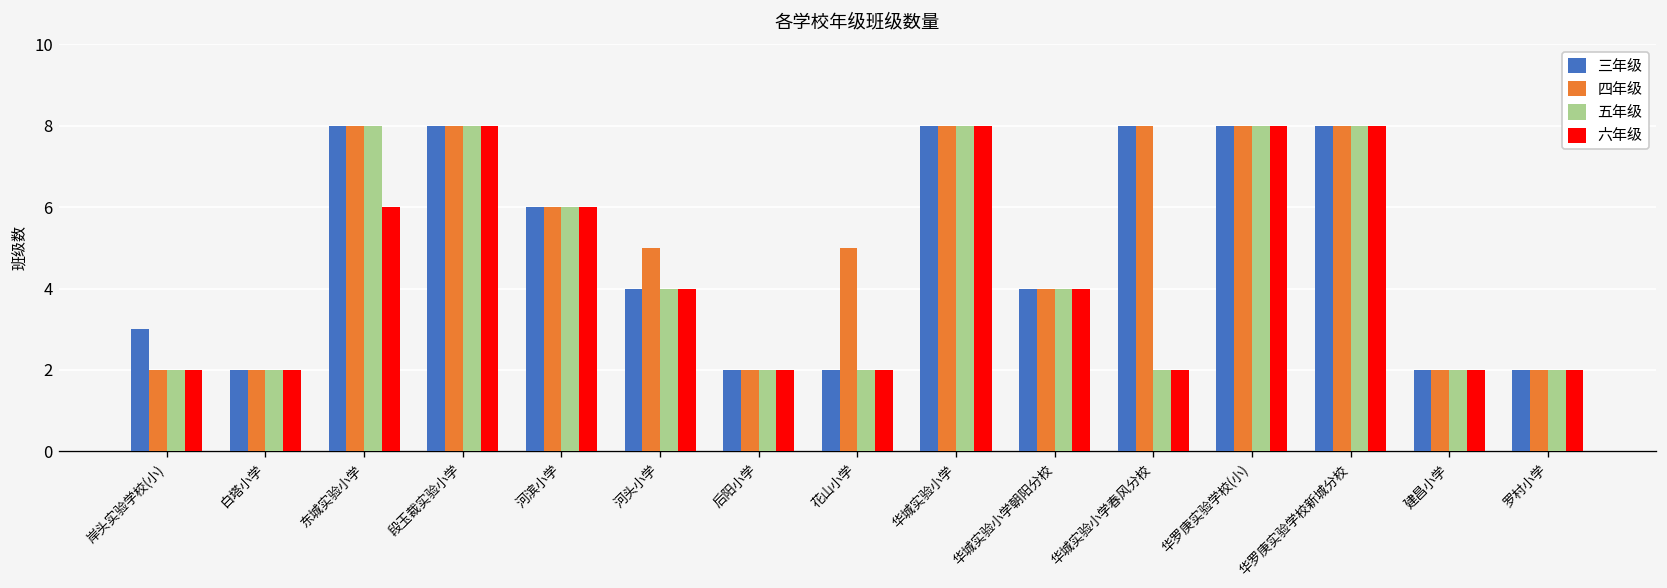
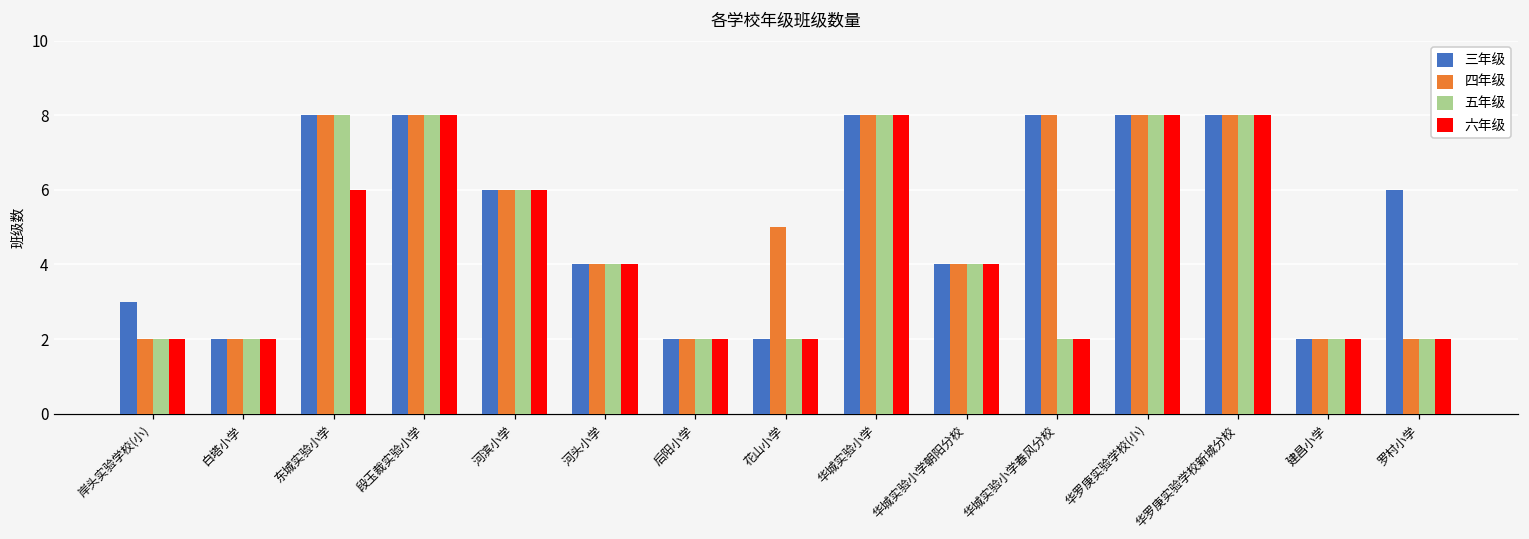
四年级, 河头小学: 5 -> 4
三年级, 罗村小学: 2 -> 6
